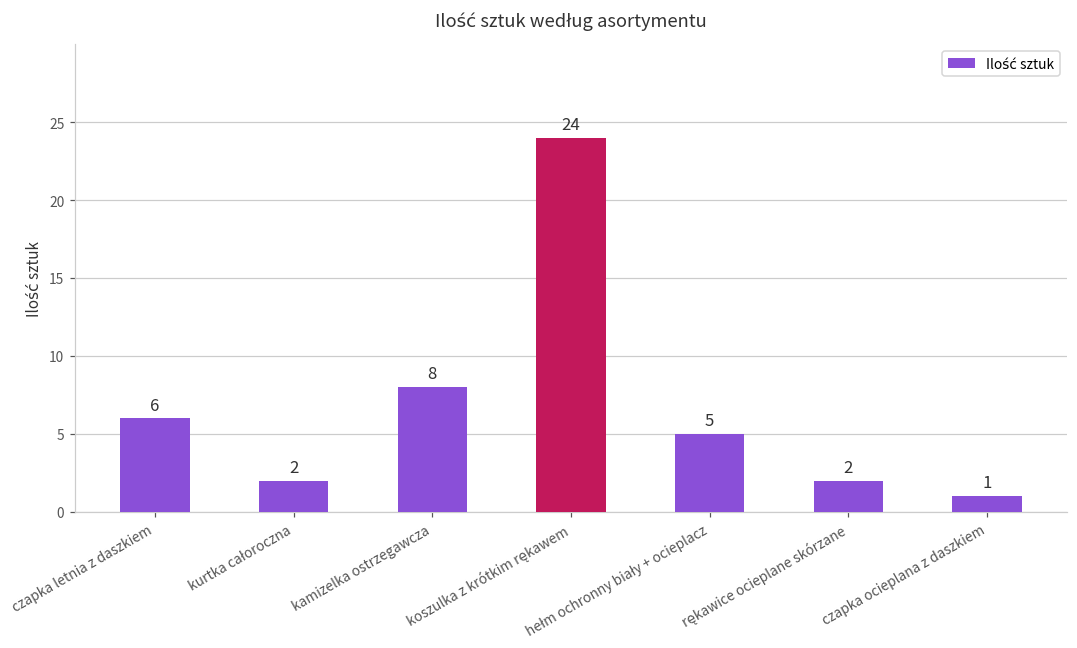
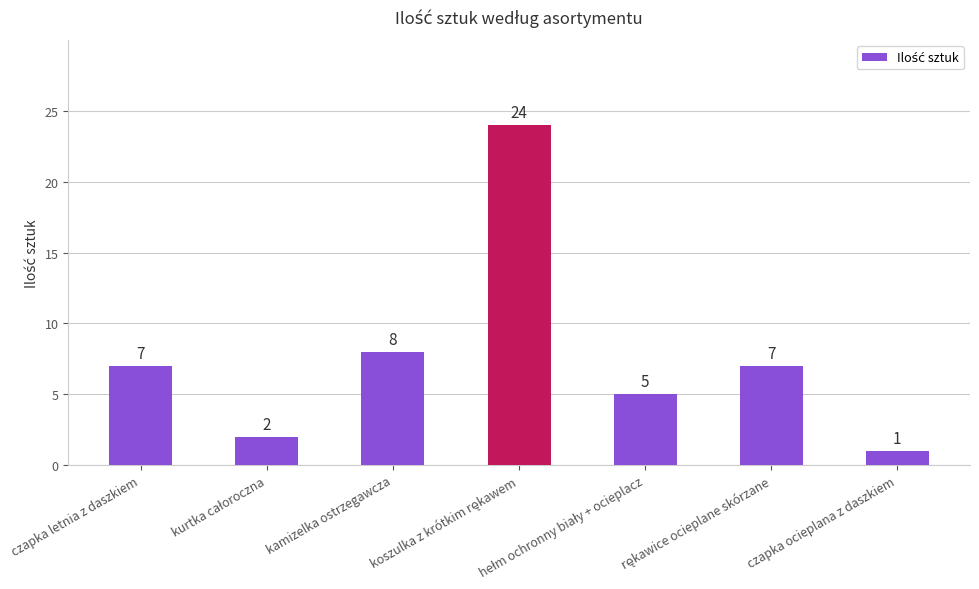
czapka letnia z daszkiem: 6 -> 7
rękawice ocieplane skórzane: 2 -> 7
